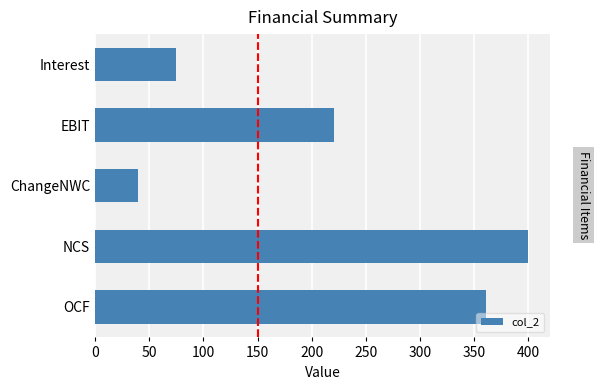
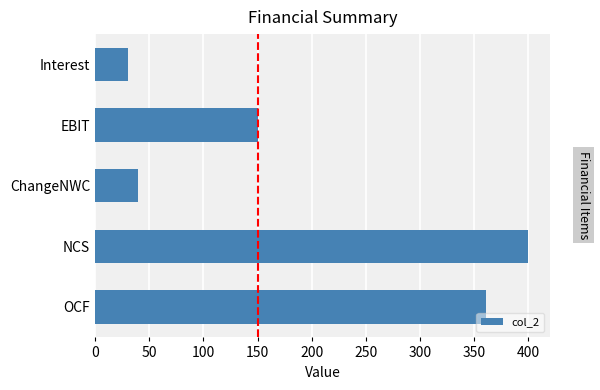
Interest: 75 -> 30
EBIT: 220 -> 150
